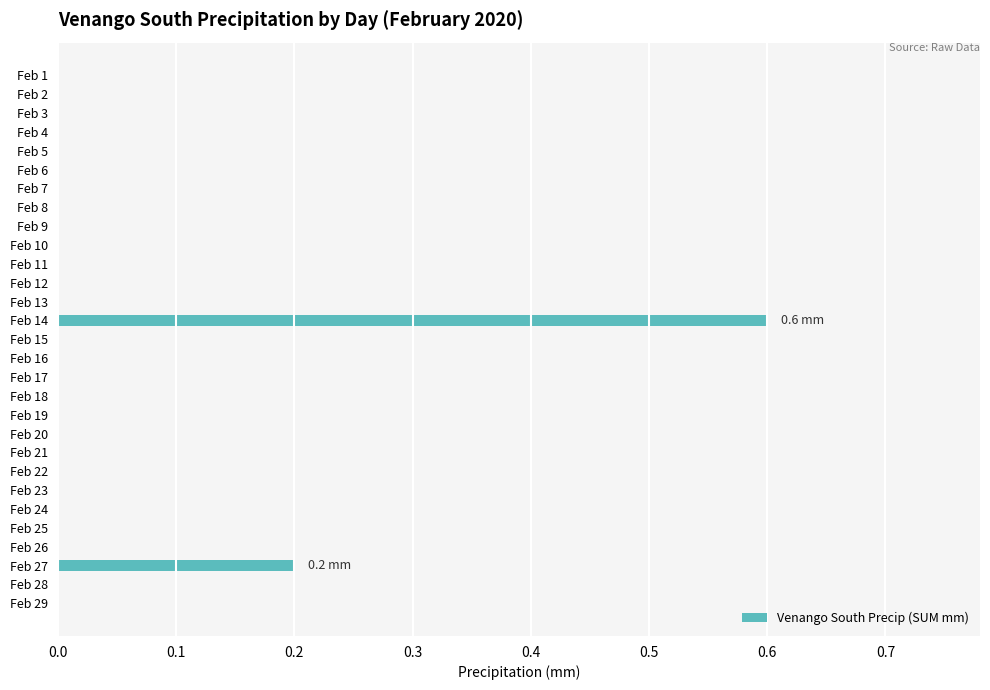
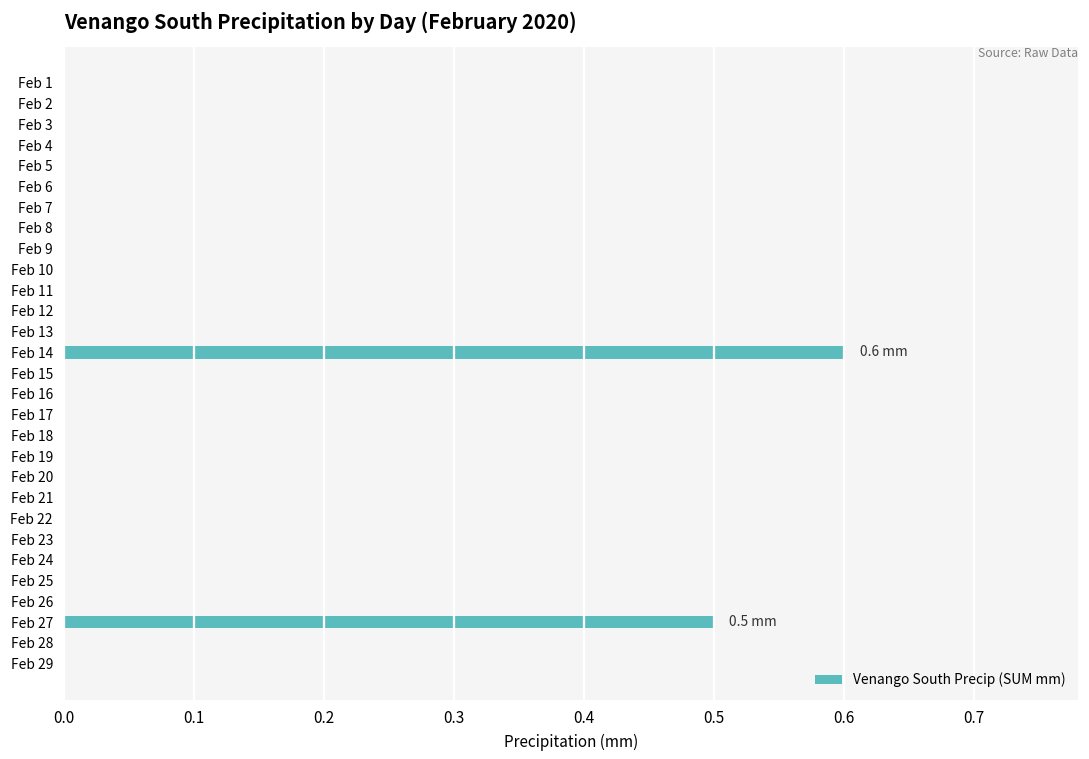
Feb 27: 0.2 -> 0.5
